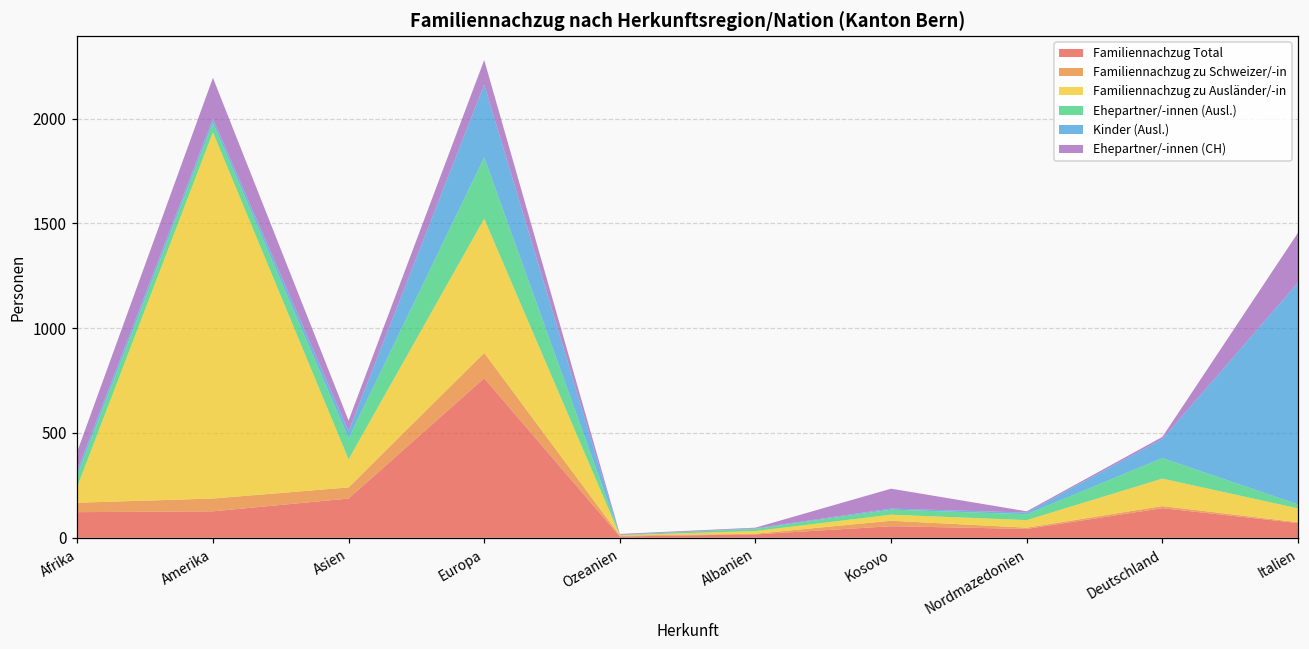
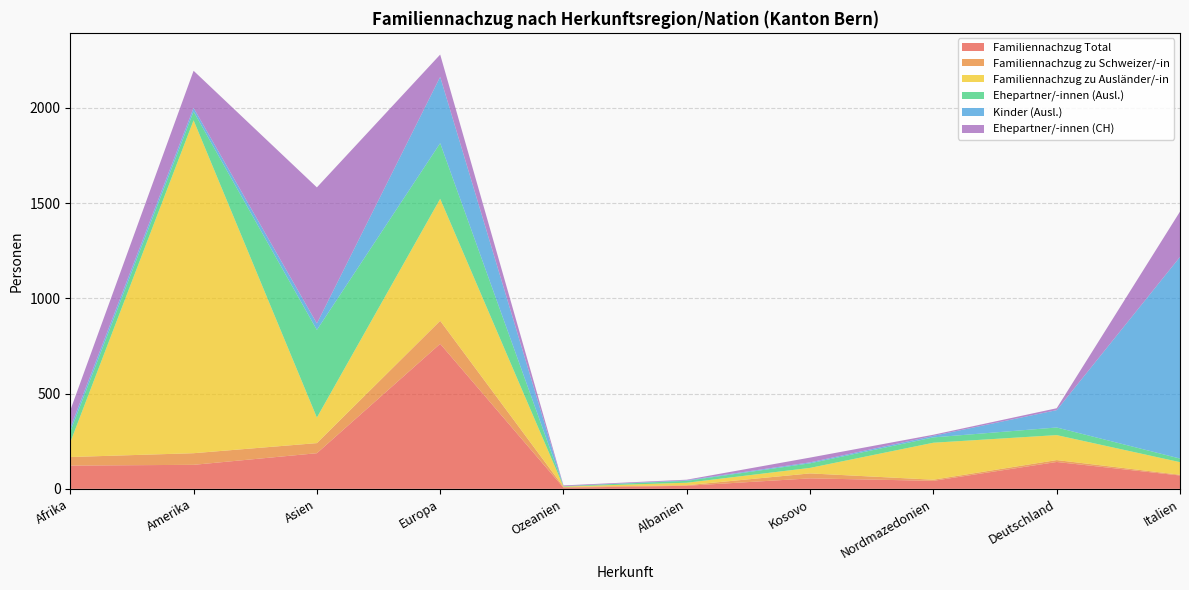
Ehepartner/-innen (Ausl.), Asien: 100 -> 460
Ehepartner/-innen (CH), Asien: 50 -> 710
Ehepartner/-innen (CH), Kosovo: 100 -> 30
Familiennachzug zu Ausländer/-in, Nordmazedonien: 40 -> 190
Ehepartner/-innen (Ausl.), Deutschland: 100 -> 40
